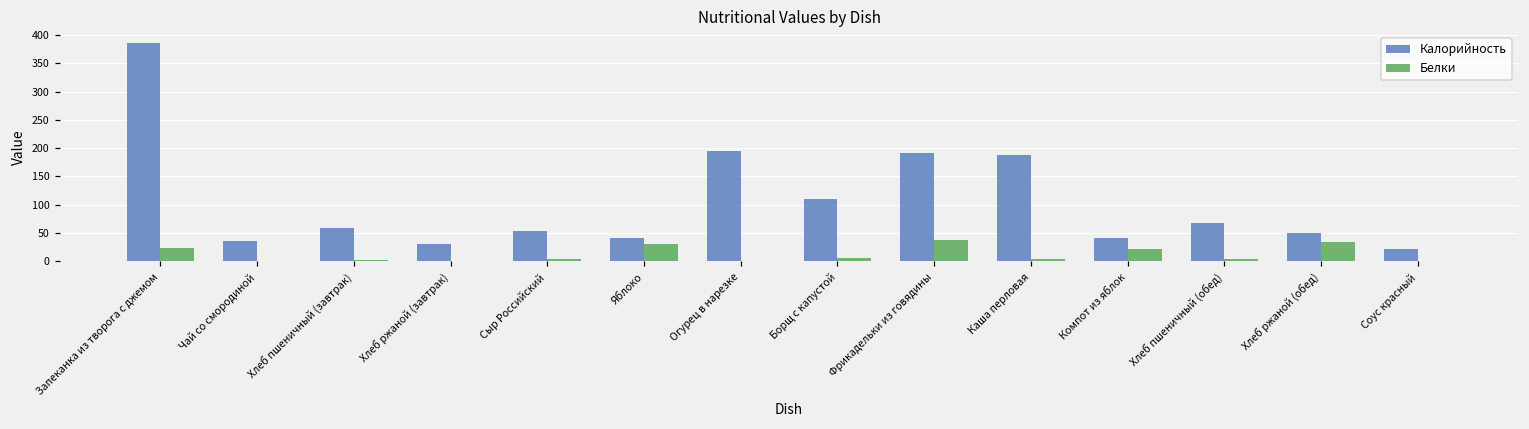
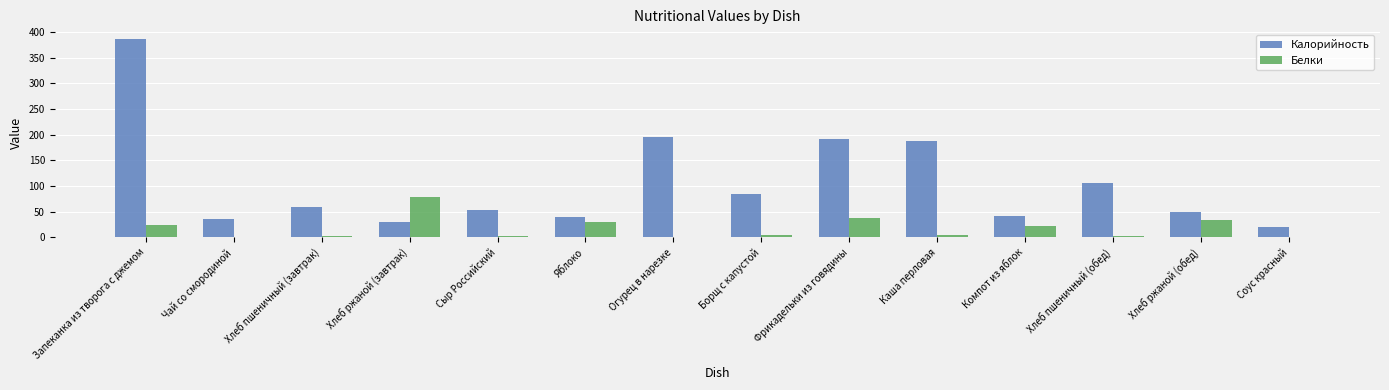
Белки, Хлеб ржаной (завтрак): 0 -> 80
Калорийность, Борщ с капустой: 110 -> 80
Калорийность, Хлеб пшеничный (обед): 70 -> 110
